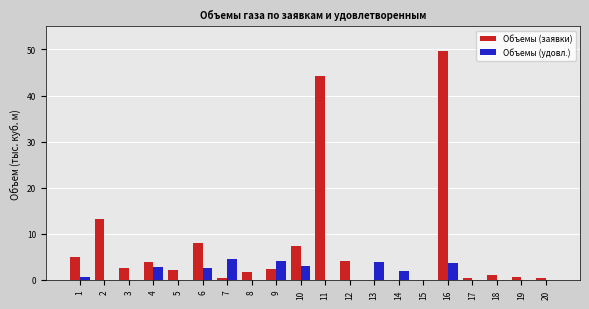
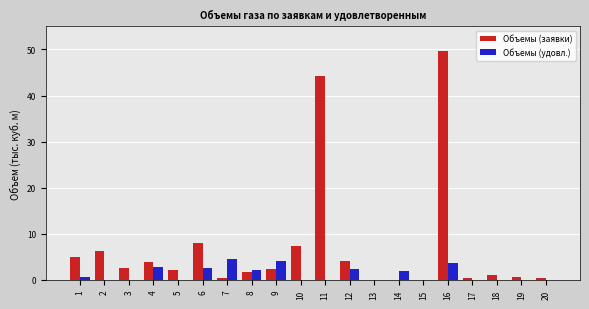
Объемы (заявки), 2: 13 -> 6
Объемы (удовл.), 8: 0 -> 2
Объемы (удовл.), 10: 3 -> 0
Объемы (удовл.), 12: 0 -> 2
Объемы (удовл.), 13: 4 -> 0
